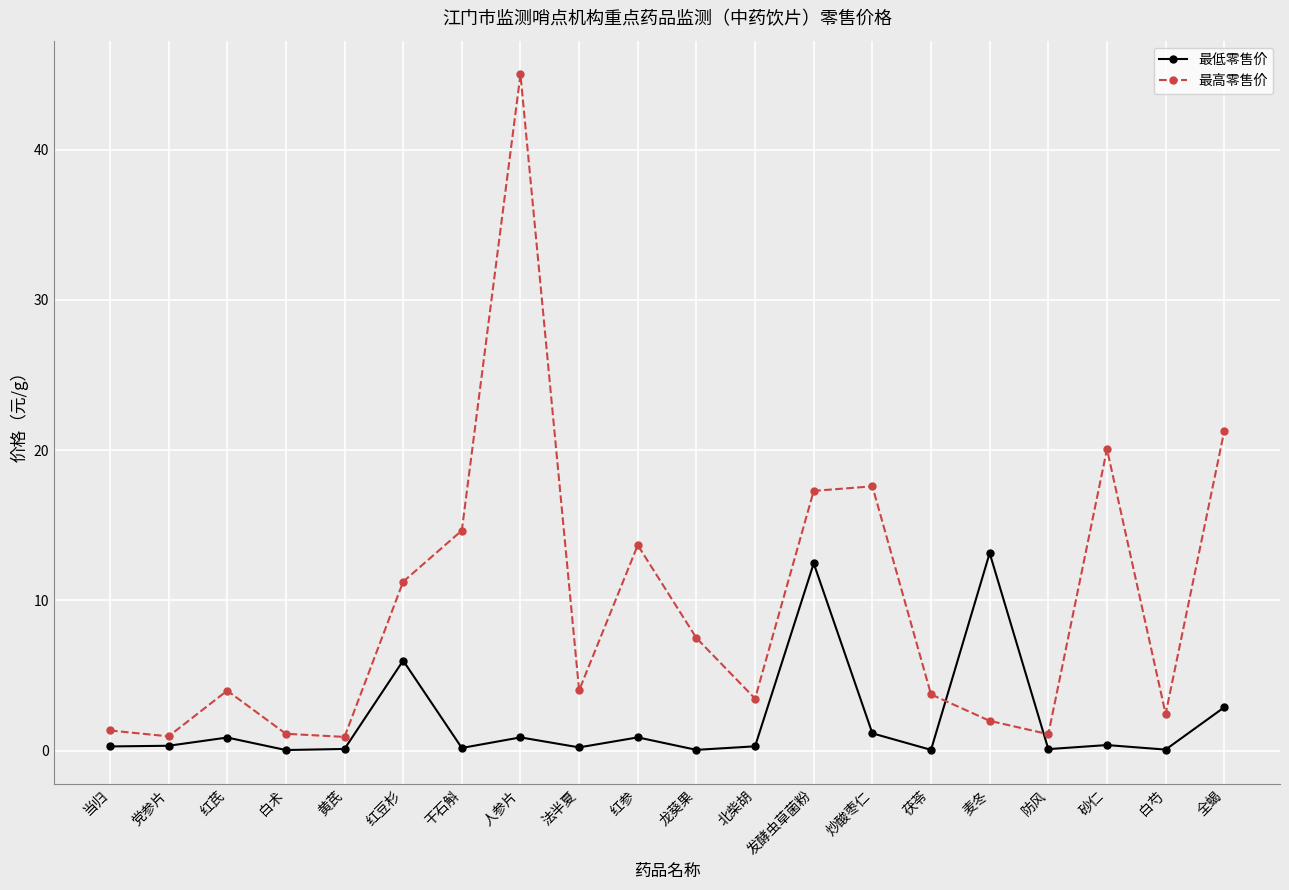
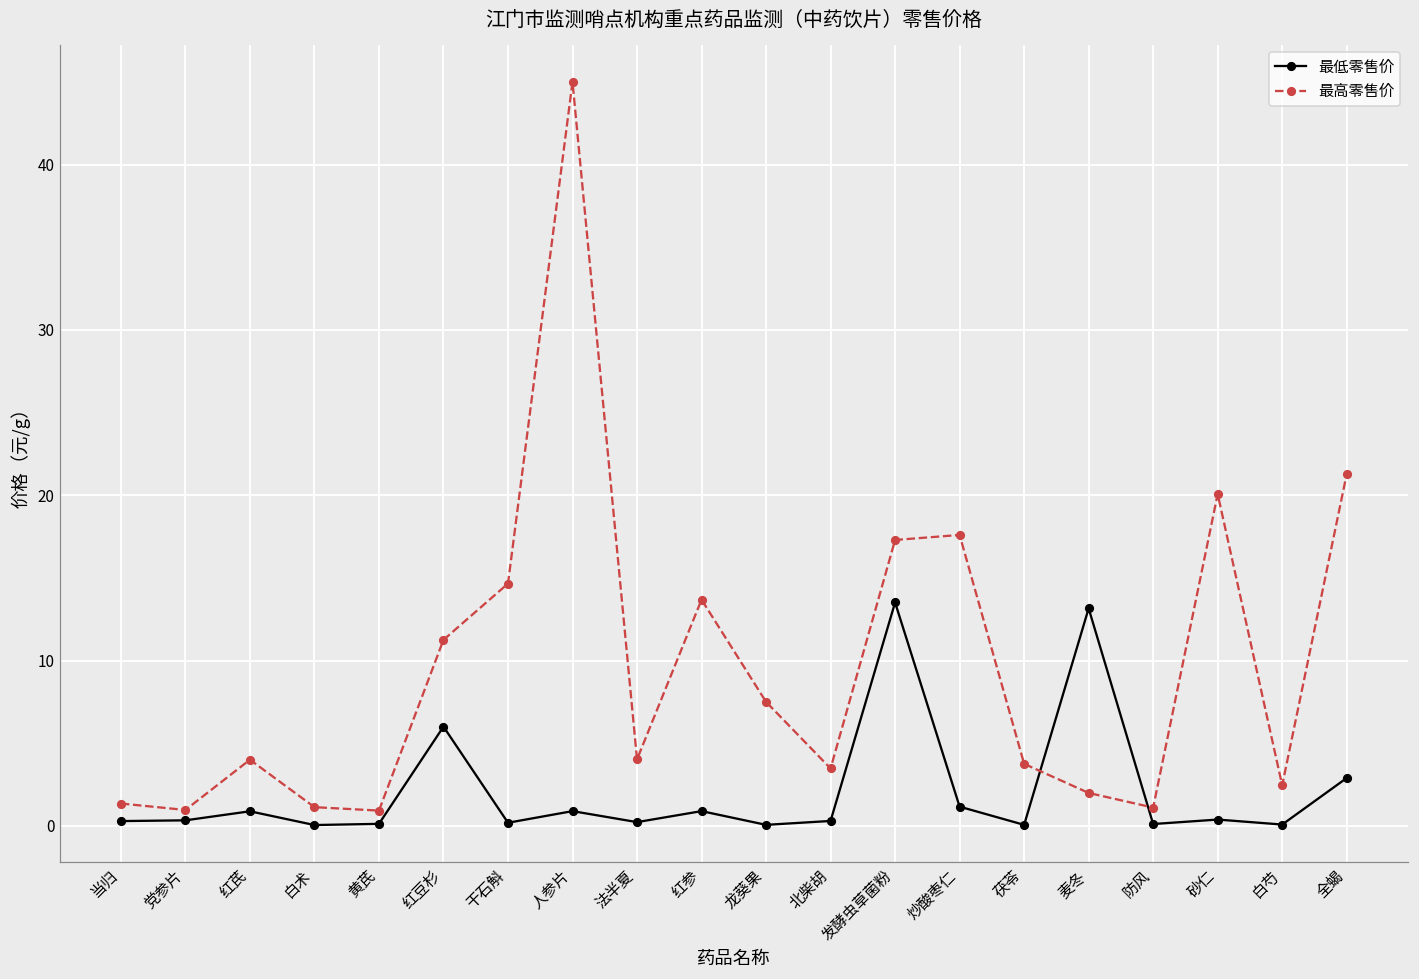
最低零售价, 发酵虫草菌粉: 12.5 -> 13.5
